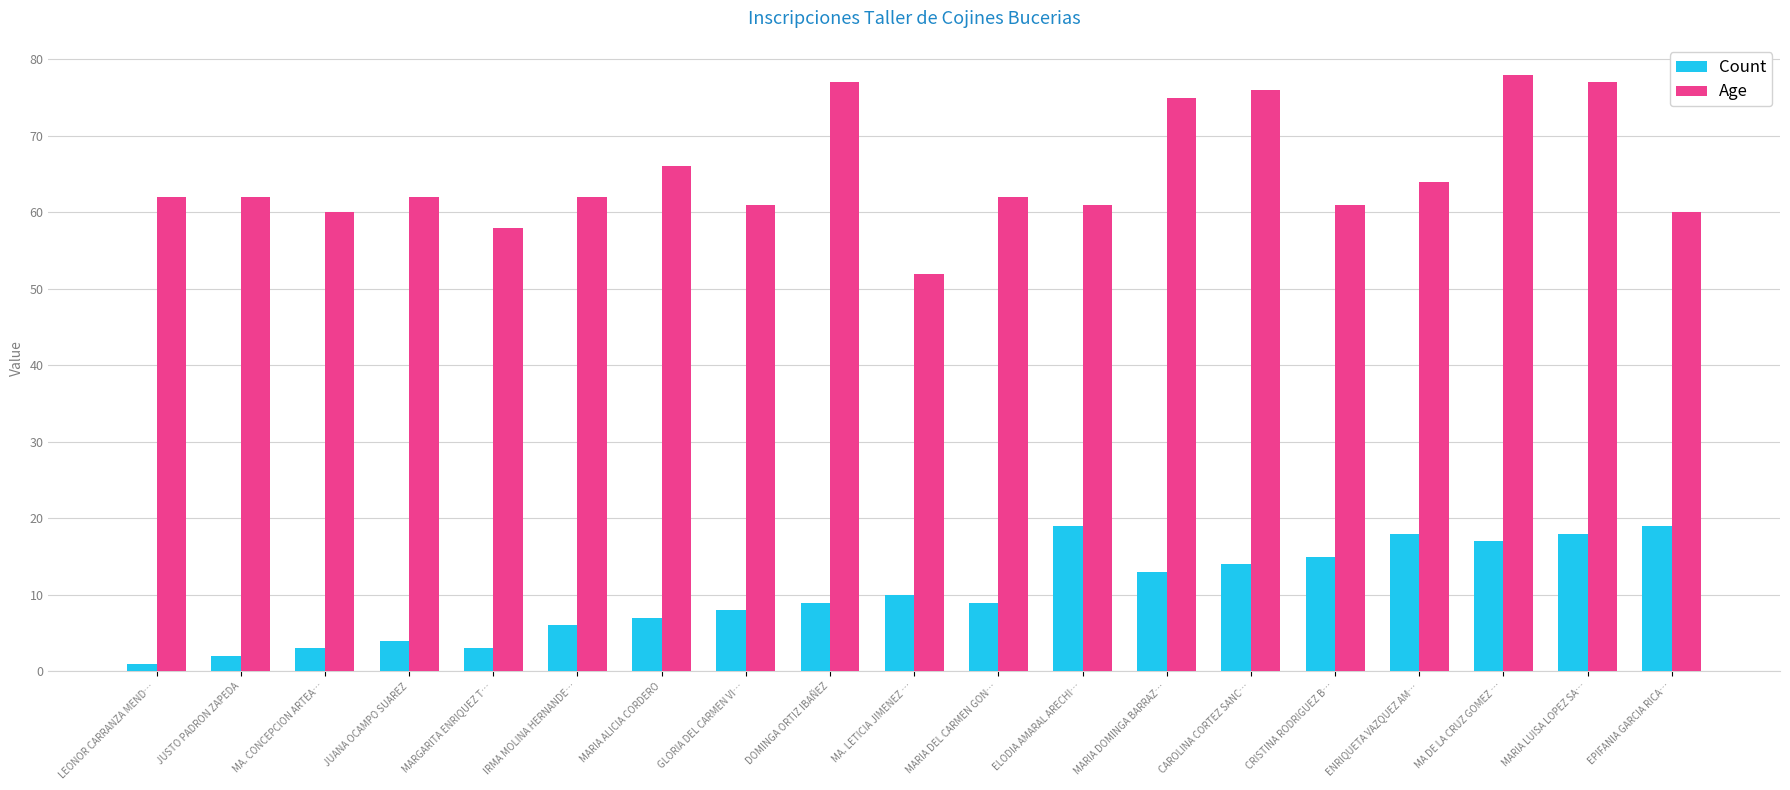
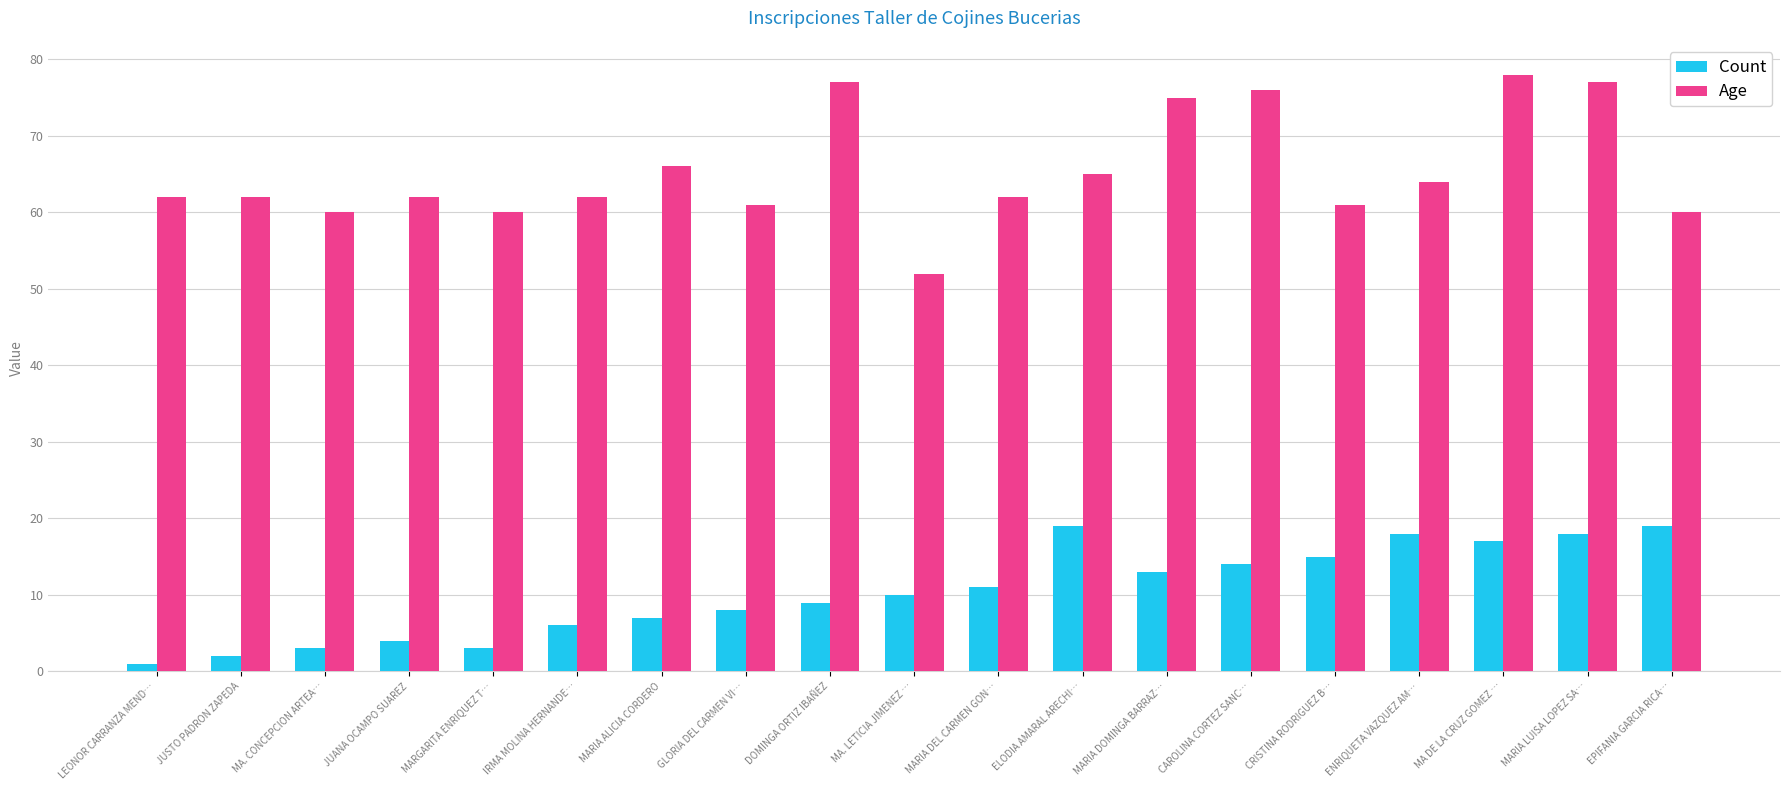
Age, MARGARITA ENRIQUEZ T…: 58 -> 60
Count, MARIA DEL CARMEN GON…: 9 -> 11
Age, ELODIA AMARAL ARECHI…: 61 -> 65
